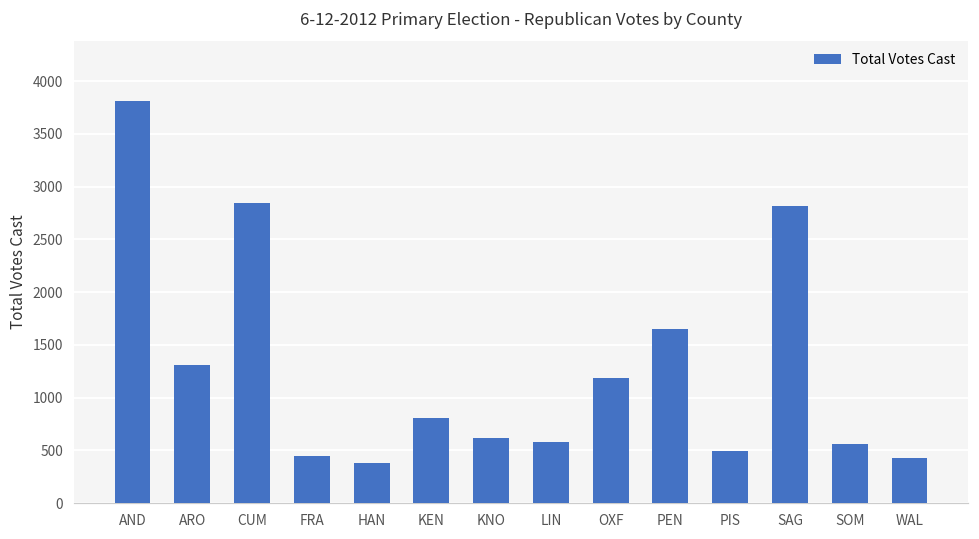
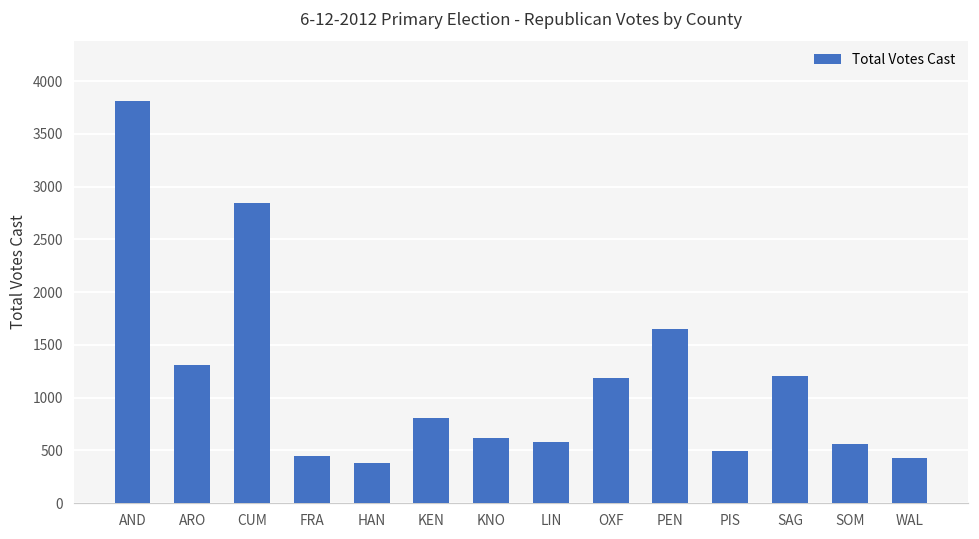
SAG: 2800 -> 1200
